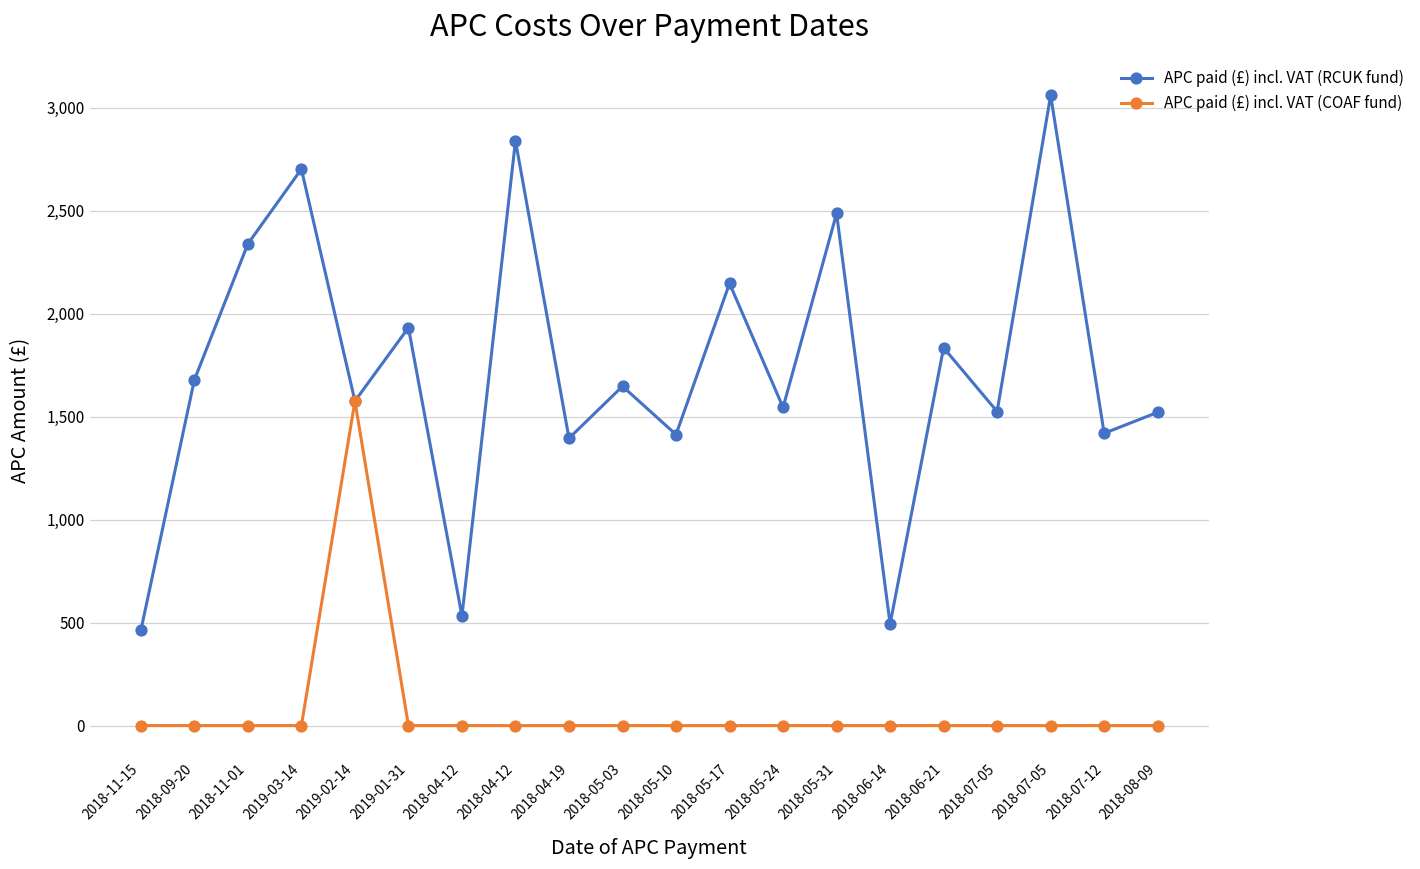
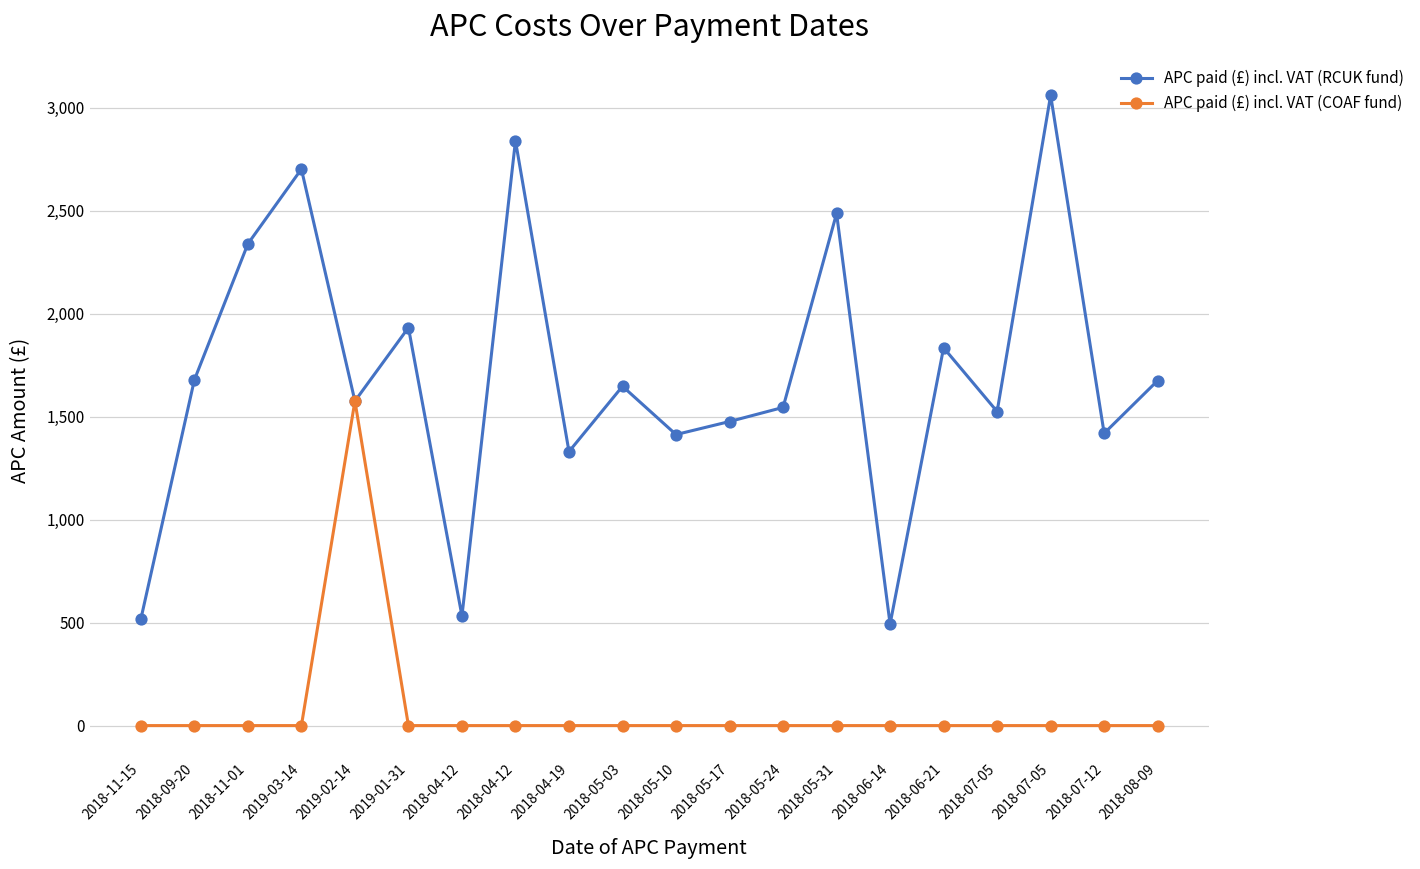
APC paid (£) incl. VAT (RCUK fund), 2018-11-15: 460 -> 520
APC paid (£) incl. VAT (RCUK fund), 2018-04-19: 1,390 -> 1,330
APC paid (£) incl. VAT (RCUK fund), 2018-05-17: 2,150 -> 1,480
APC paid (£) incl. VAT (RCUK fund), 2018-08-09: 1,520 -> 1,670
